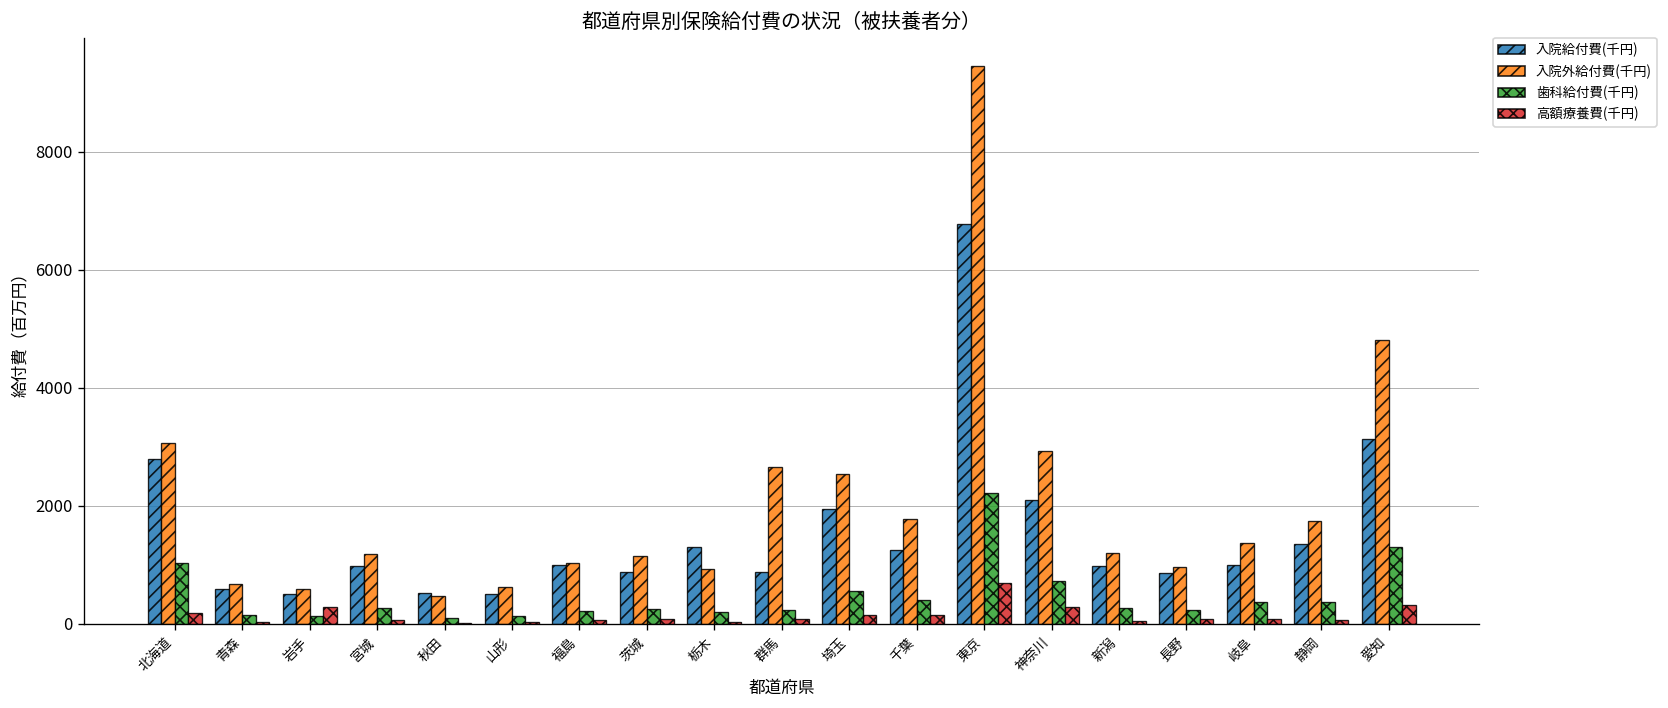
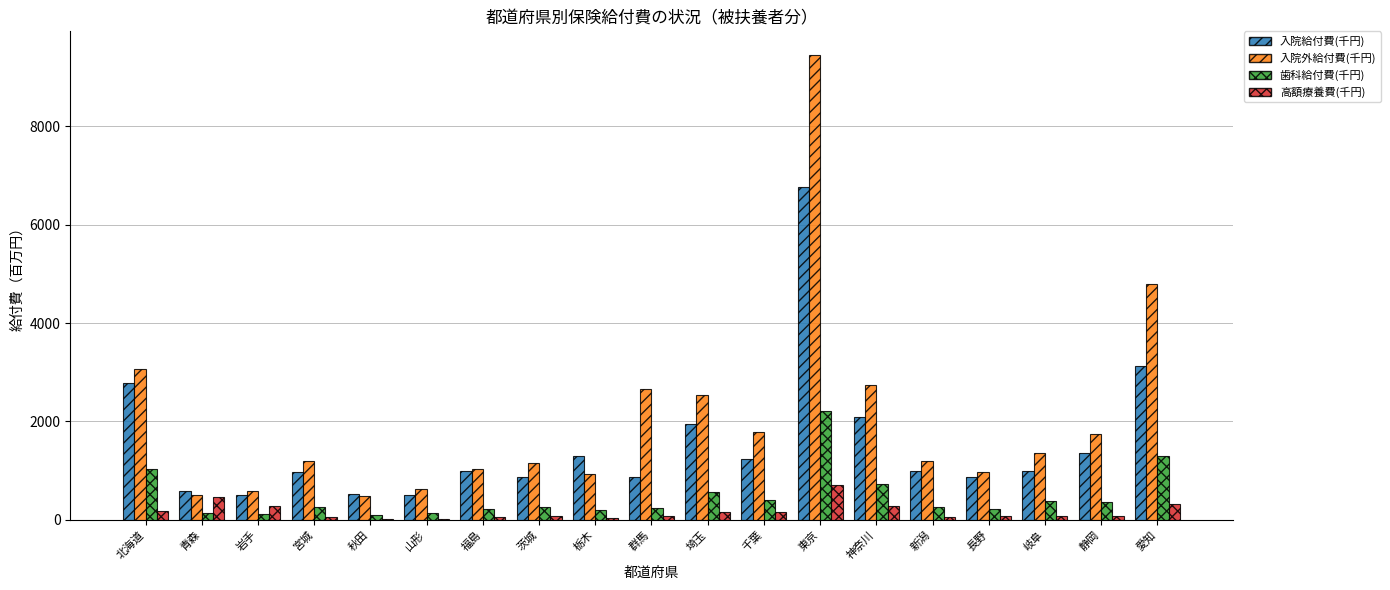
入院外給付費(千円), 青森: 700 -> 500
高額療養費(千円), 青森: 0 -> 500
入院外給付費(千円), 神奈川: 2900 -> 2700
